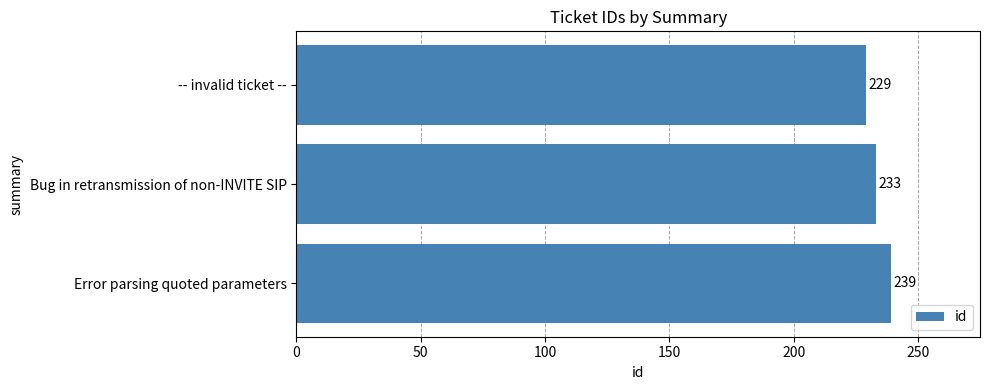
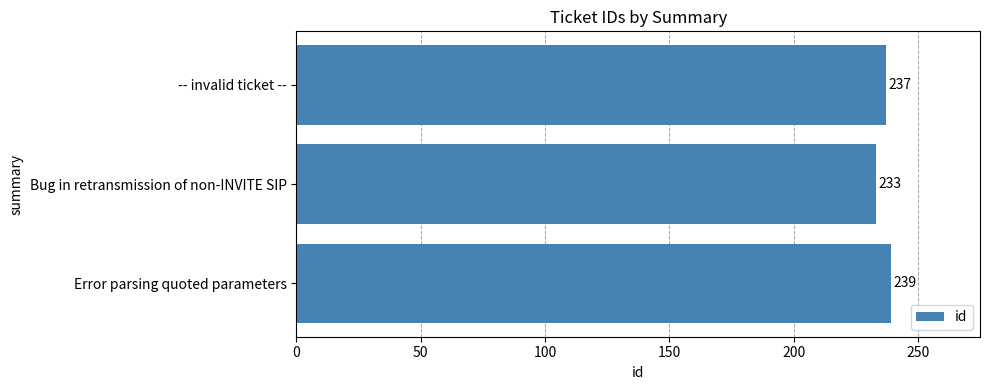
-- invalid ticket --: 229 -> 237
